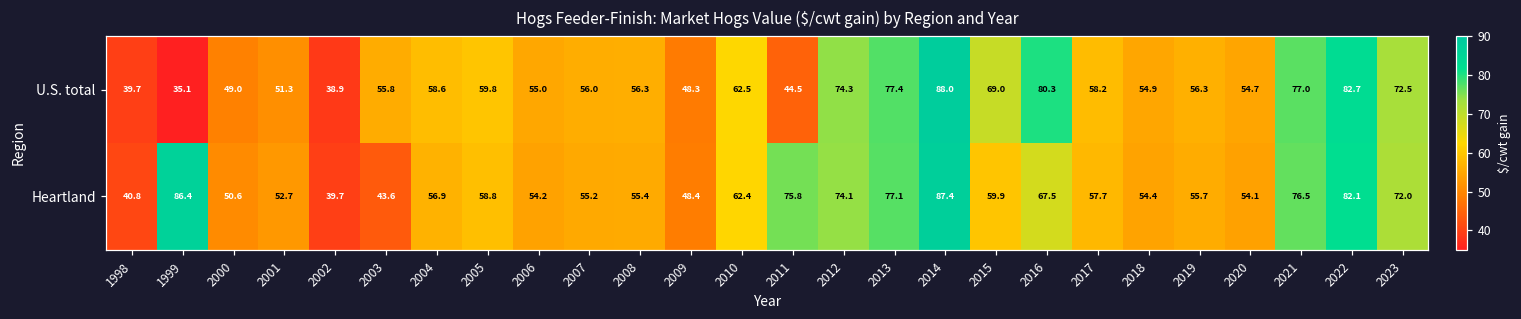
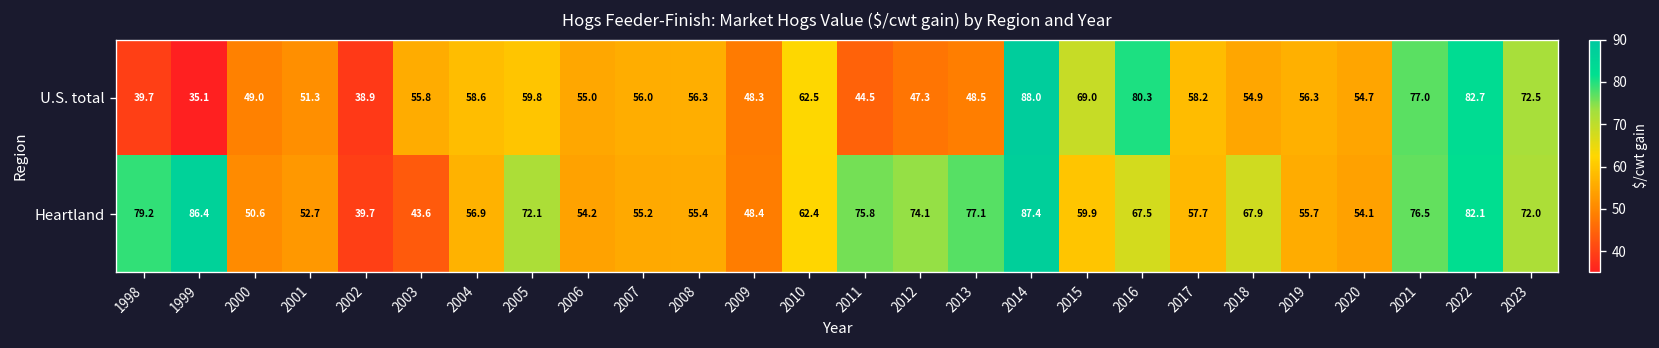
U.S. total, 2012: 74.3 -> 47.3
U.S. total, 2013: 77.4 -> 48.5
Heartland, 1998: 40.8 -> 79.2
Heartland, 2005: 58.8 -> 72.1
Heartland, 2018: 54.4 -> 67.9
